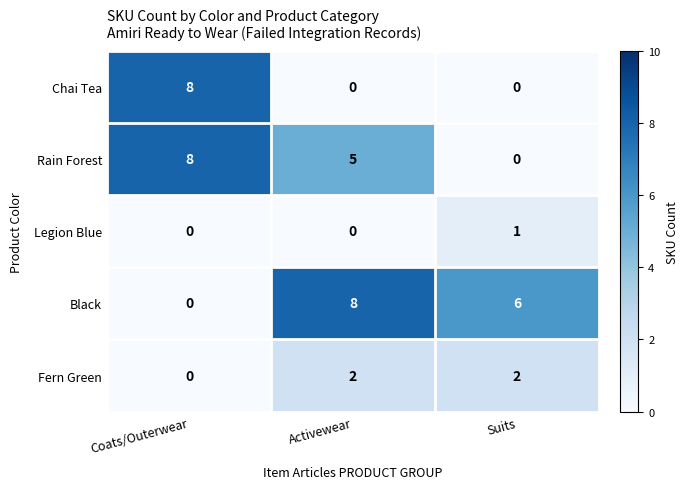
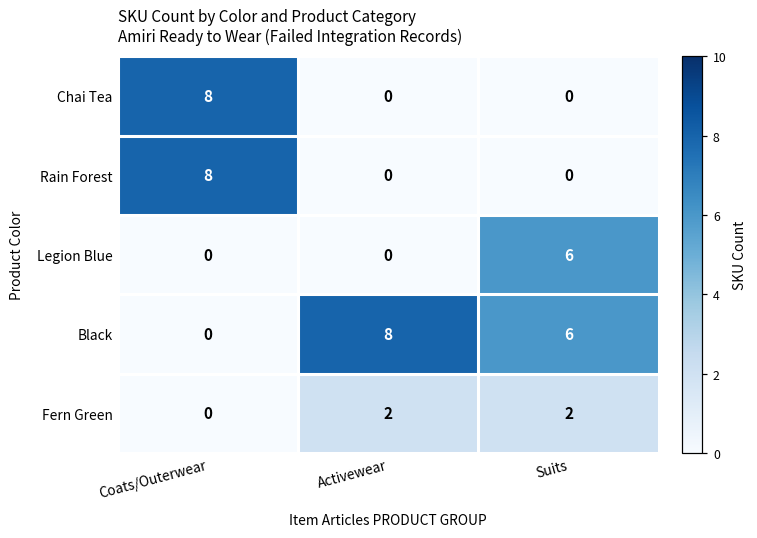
Rain Forest, Activewear: 5 -> 0
Legion Blue, Suits: 1 -> 6
